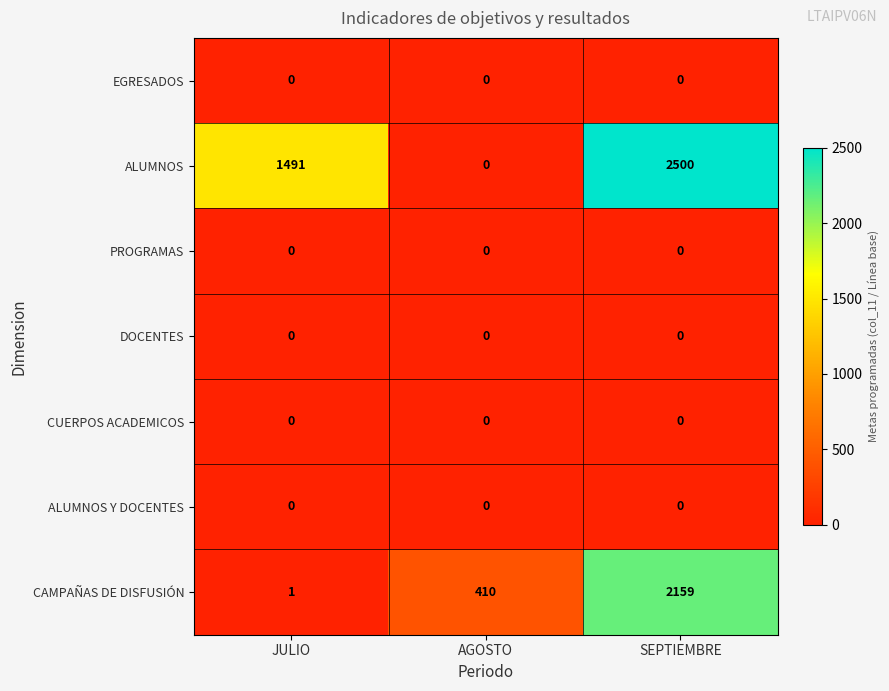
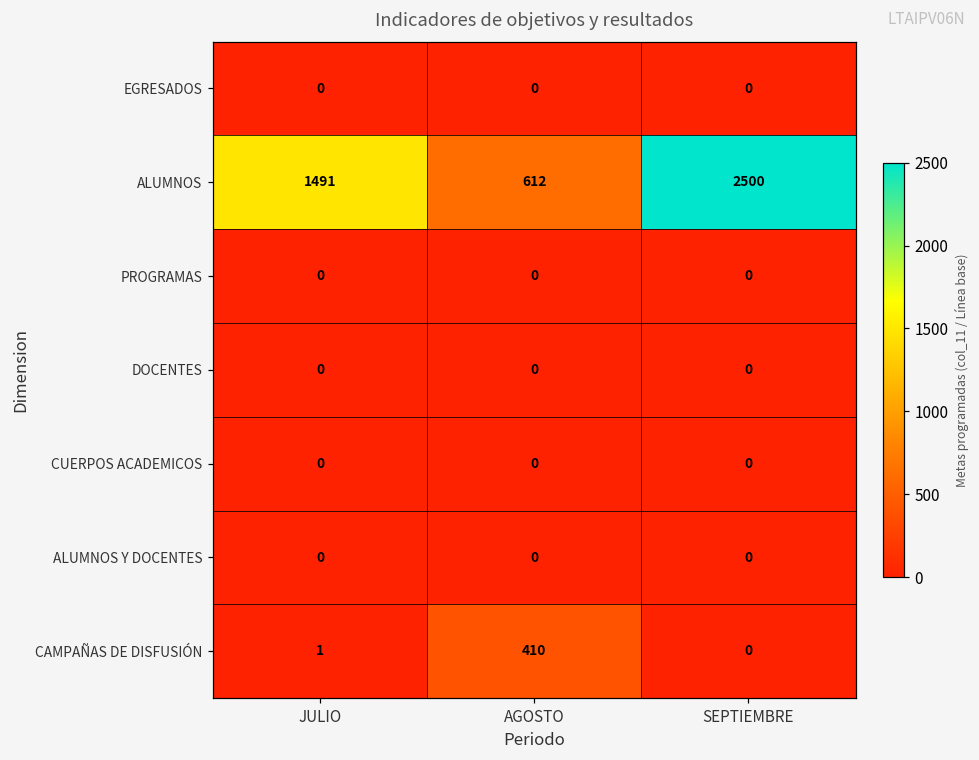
ALUMNOS, AGOSTO: 0 -> 612
CAMPAÑAS DE DISFUSIÓN, SEPTIEMBRE: 2159 -> 0
